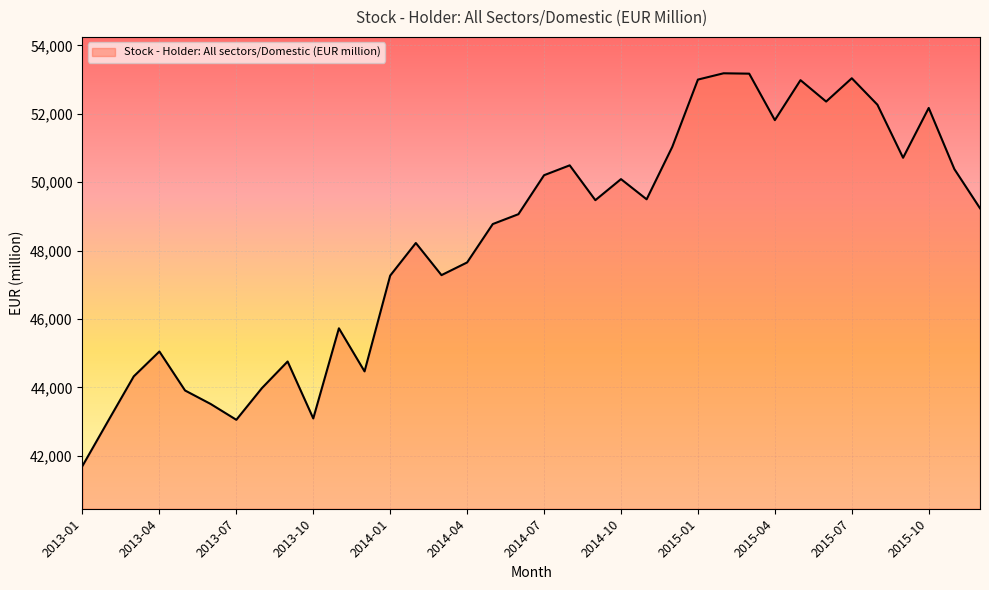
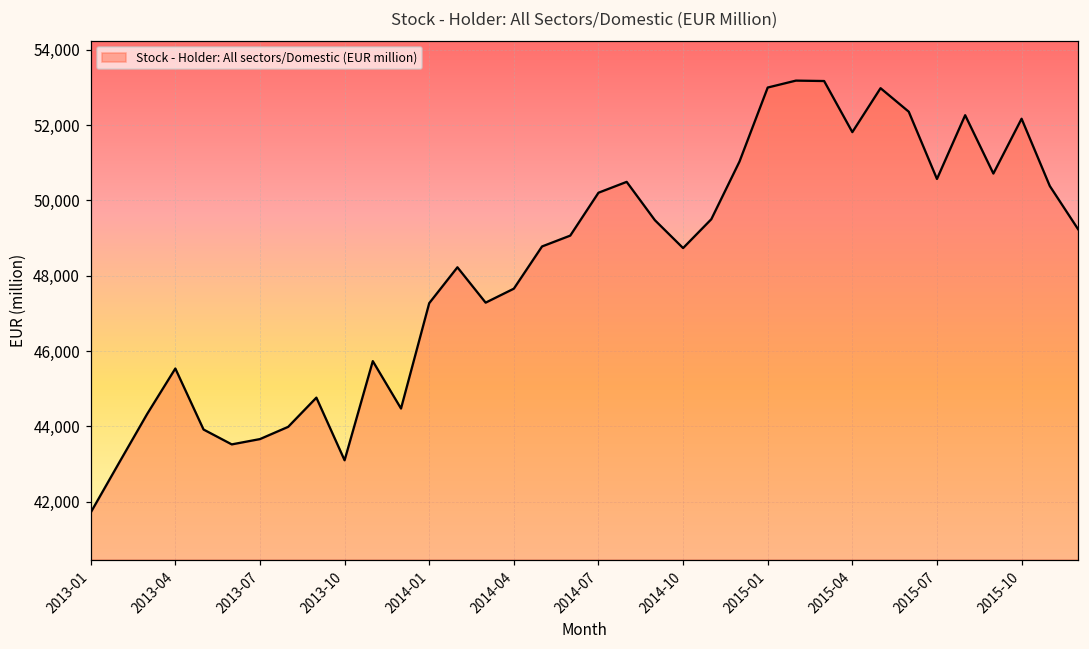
2013-04: 45,100 -> 45,500
2013-07: 43,100 -> 43,700
2014-10: 50,100 -> 48,700
2015-07: 53,000 -> 50,600
